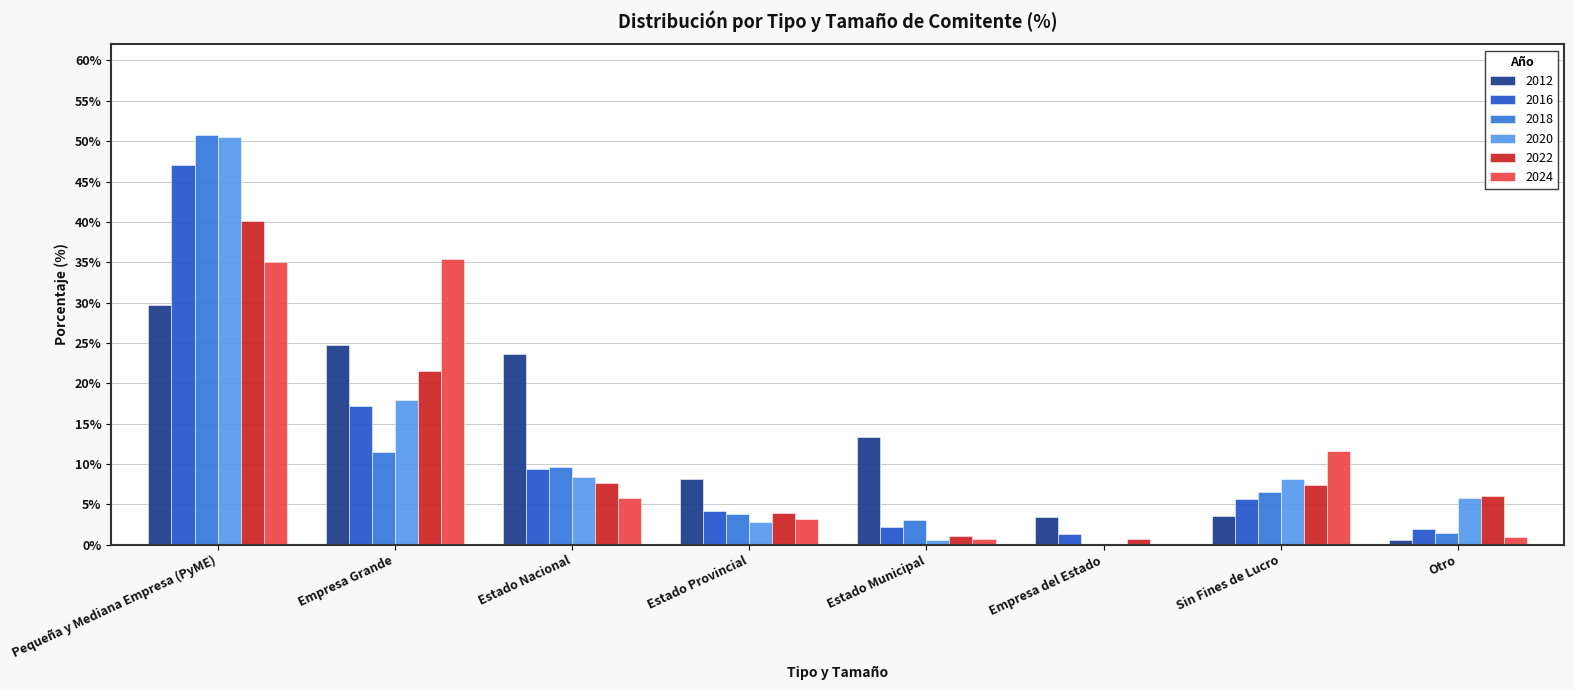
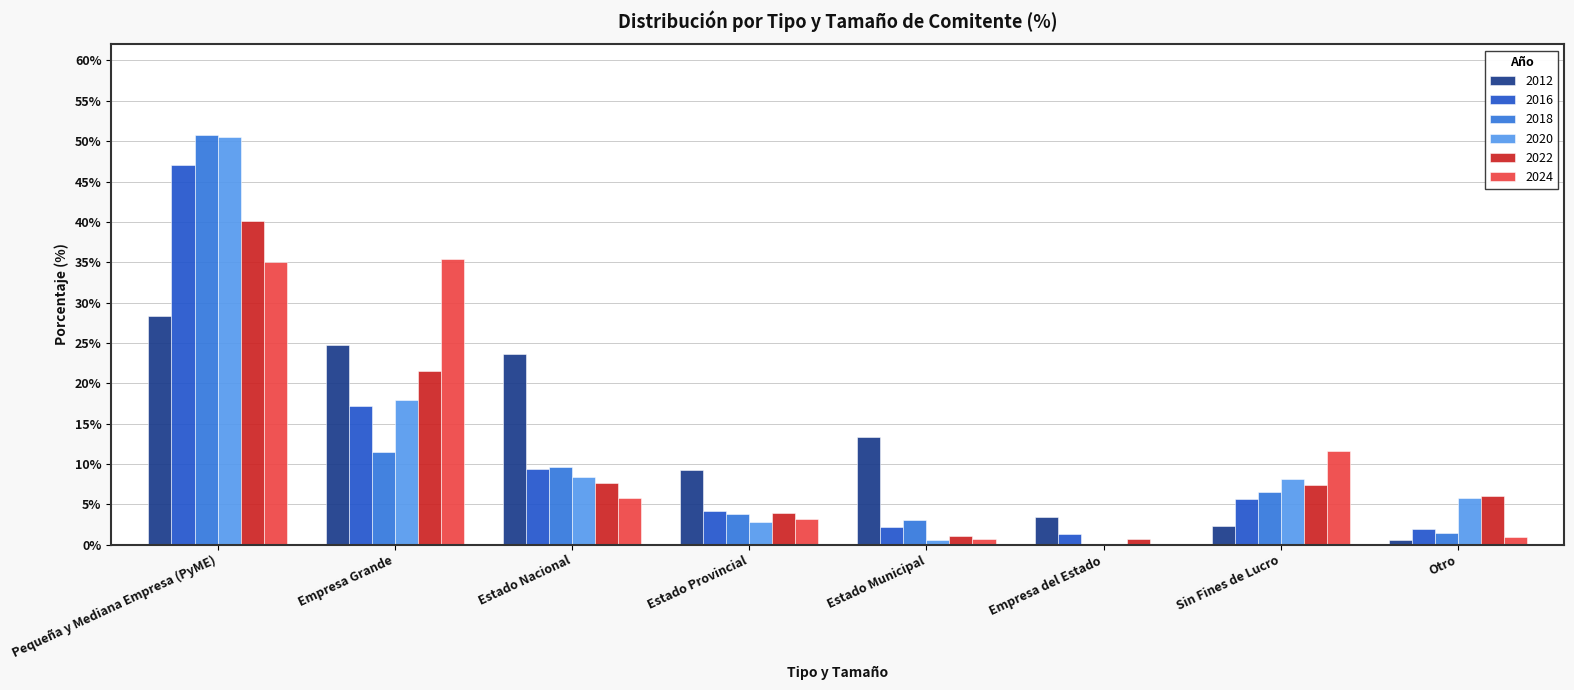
2012, Pequeña y Mediana Empresa (PyME): 30% -> 28%
2012, Estado Provincial: 8% -> 9%
2012, Sin Fines de Lucro: 4% -> 2%
